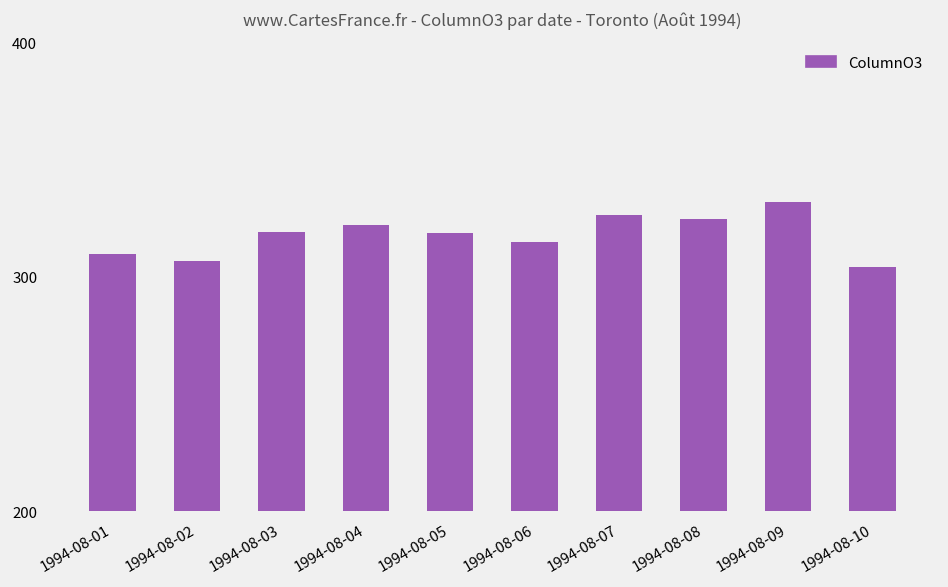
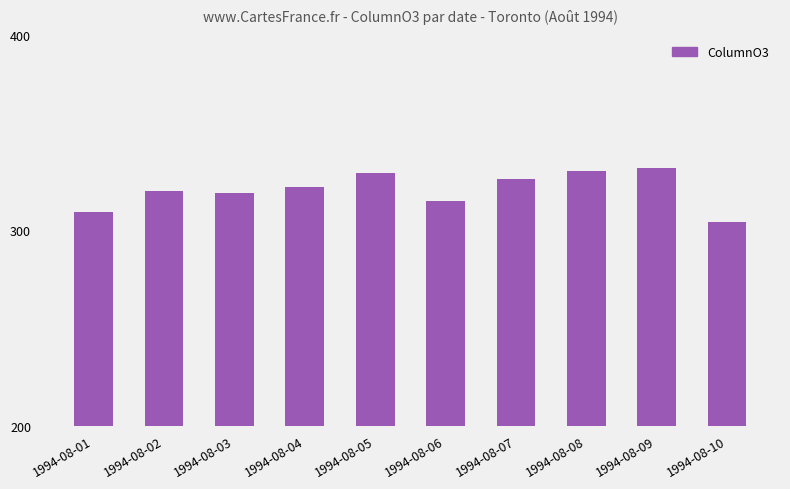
1994-08-02: 307 -> 320
1994-08-05: 319 -> 330
1994-08-08: 324 -> 330
